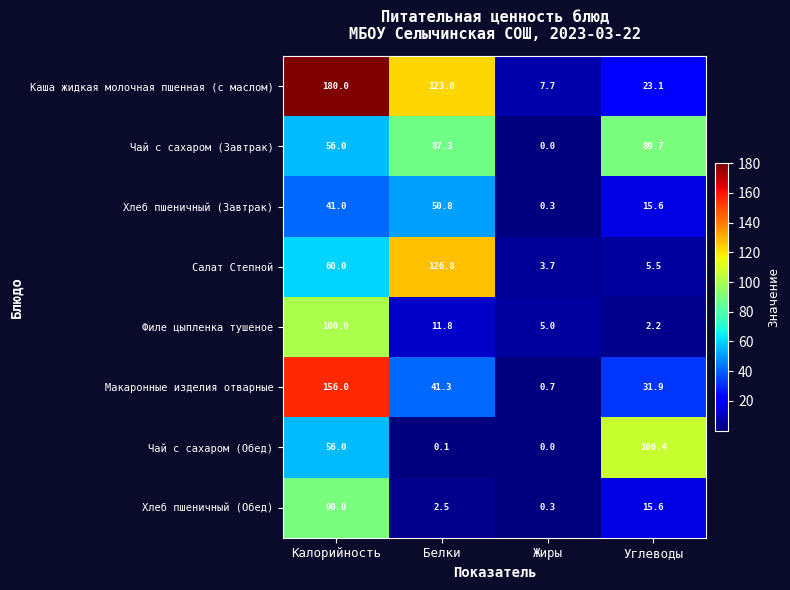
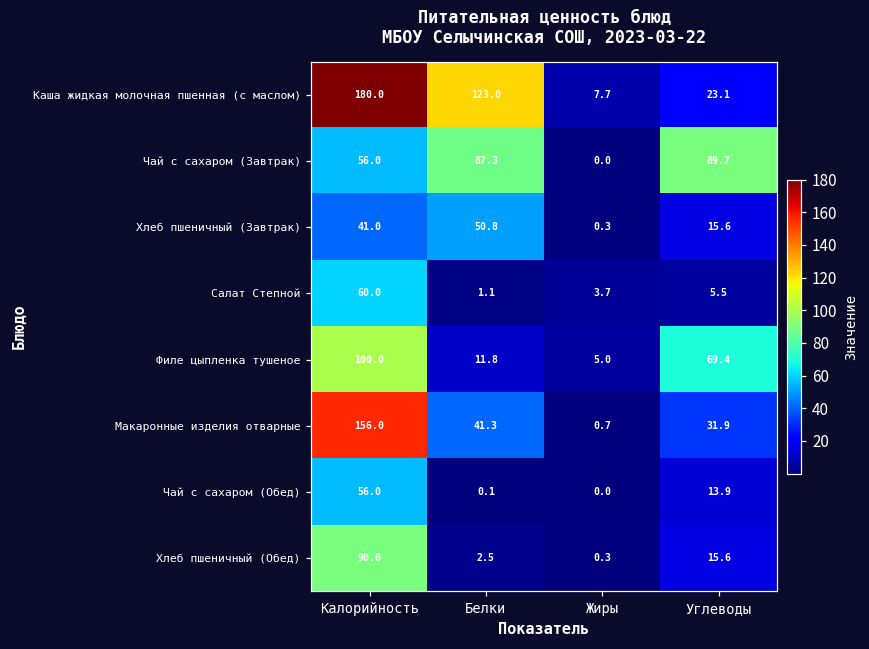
Салат Степной, Белки: 126.8 -> 1.1
Филе цыпленка тушеное, Углеводы: 2.2 -> 69.4
Чай с сахаром (Обед), Углеводы: 106.4 -> 13.9
